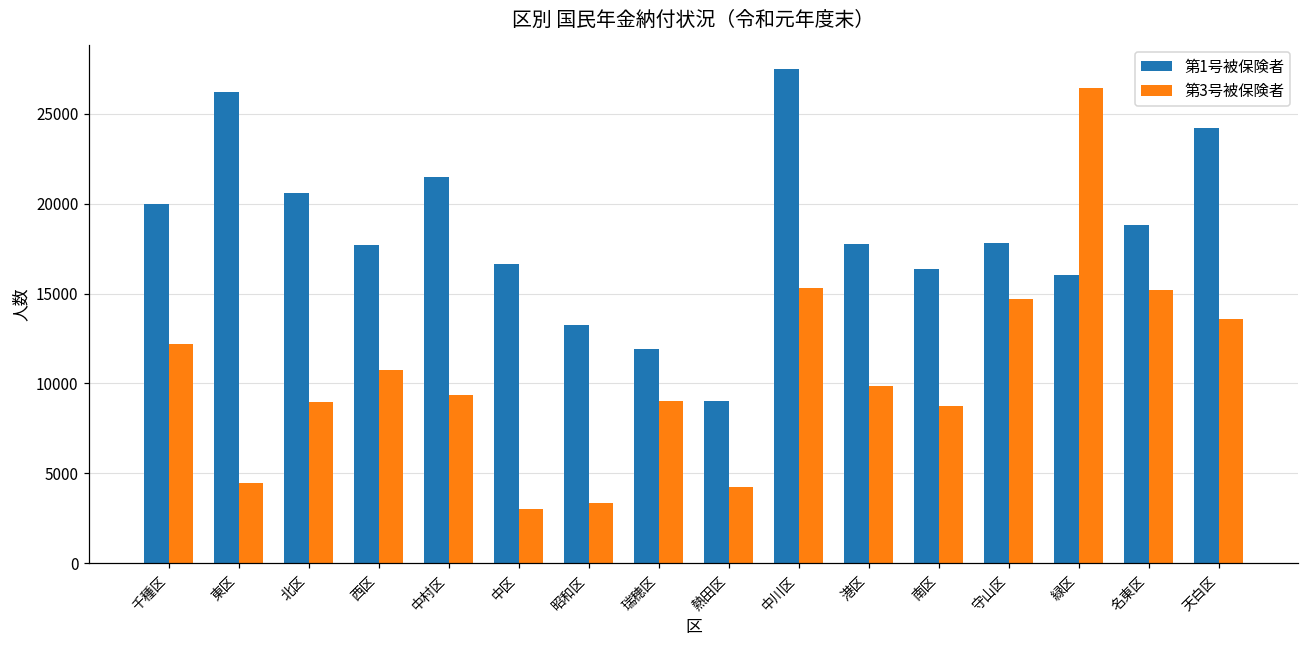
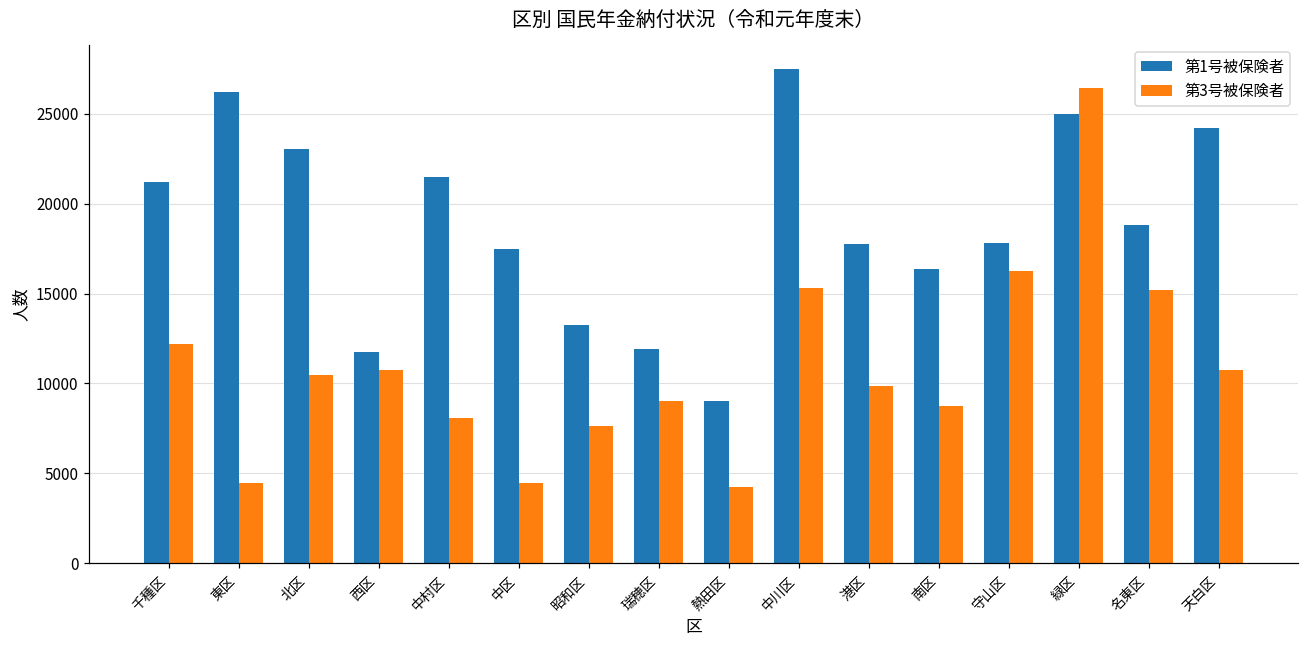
第1号被保険者, 千種区: 20000 -> 21200
第1号被保険者, 北区: 20600 -> 23100
第3号被保険者, 北区: 8900 -> 10400
第1号被保険者, 西区: 17700 -> 11800
第3号被保険者, 中村区: 9400 -> 8100
第1号被保険者, 中区: 16600 -> 17500
第3号被保険者, 中区: 3000 -> 4400
第3号被保険者, 昭和区: 3400 -> 7600
第3号被保険者, 守山区: 14700 -> 16300
第1号被保険者, 緑区: 16100 -> 25000
第3号被保険者, 天白区: 13600 -> 10700
